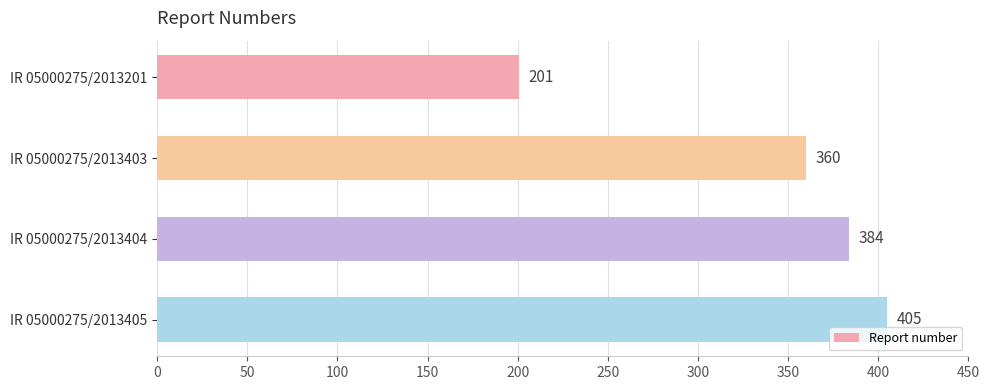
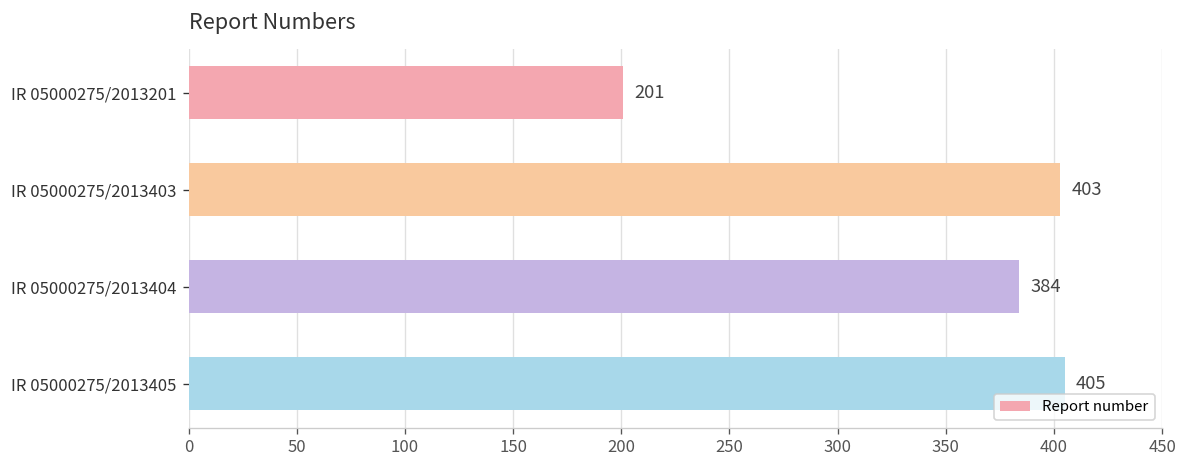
IR 05000275/2013403: 360 -> 403
